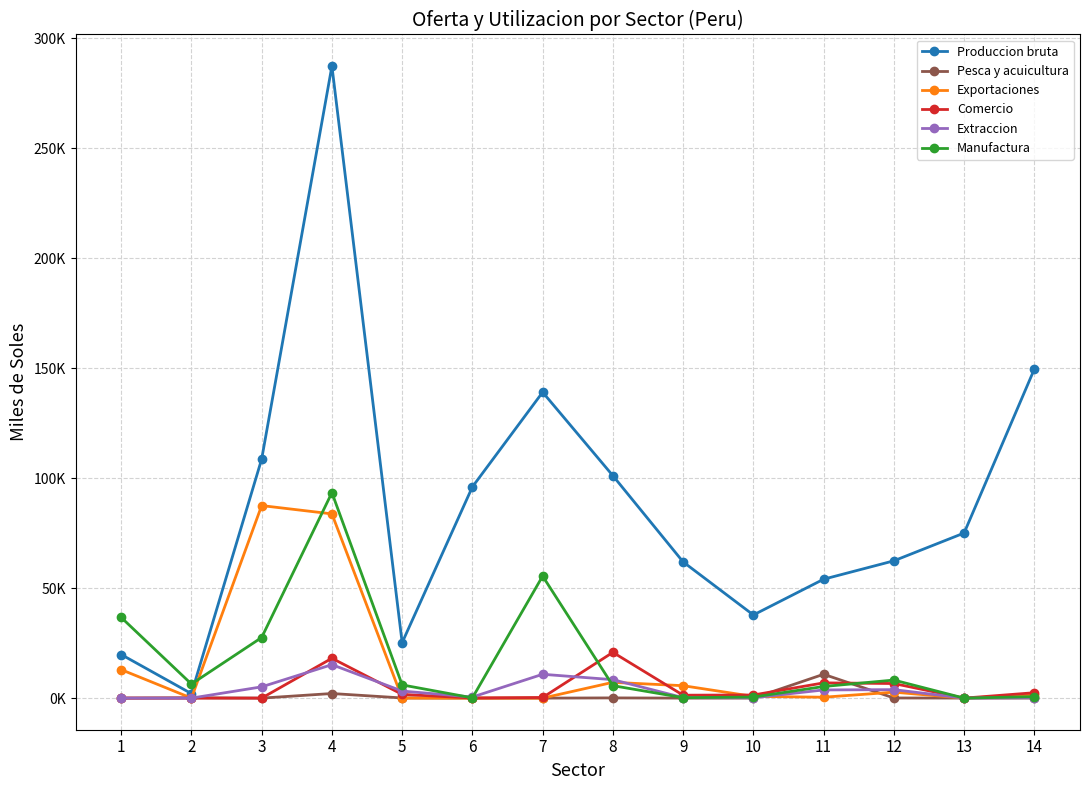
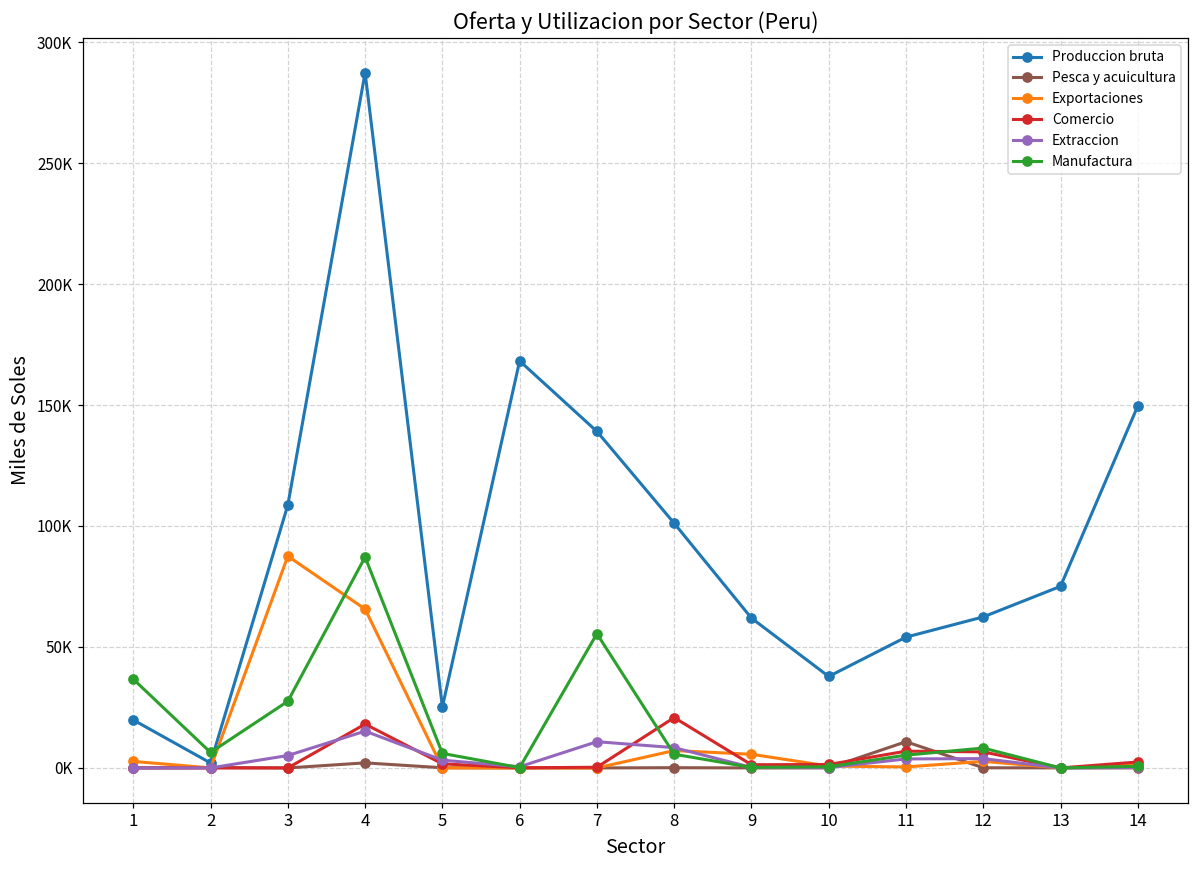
Exportaciones, 1: 13000 -> 3000
Exportaciones, 4: 84000 -> 66000
Manufactura, 4: 93000 -> 87000
Produccion bruta, 6: 96000 -> 168000
